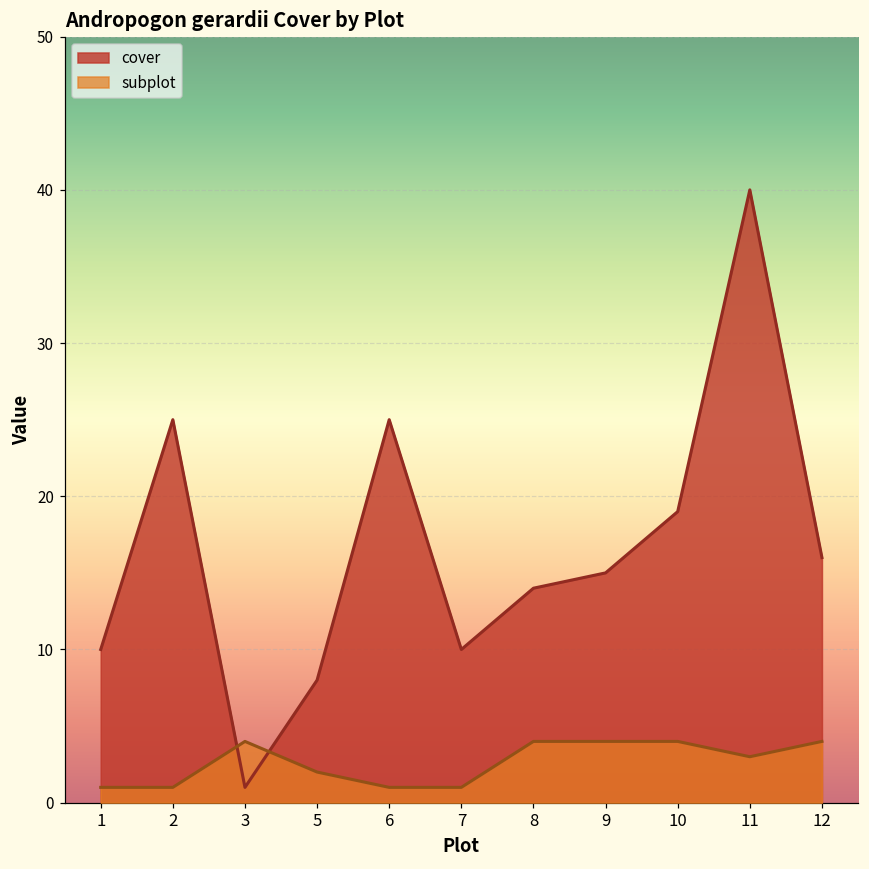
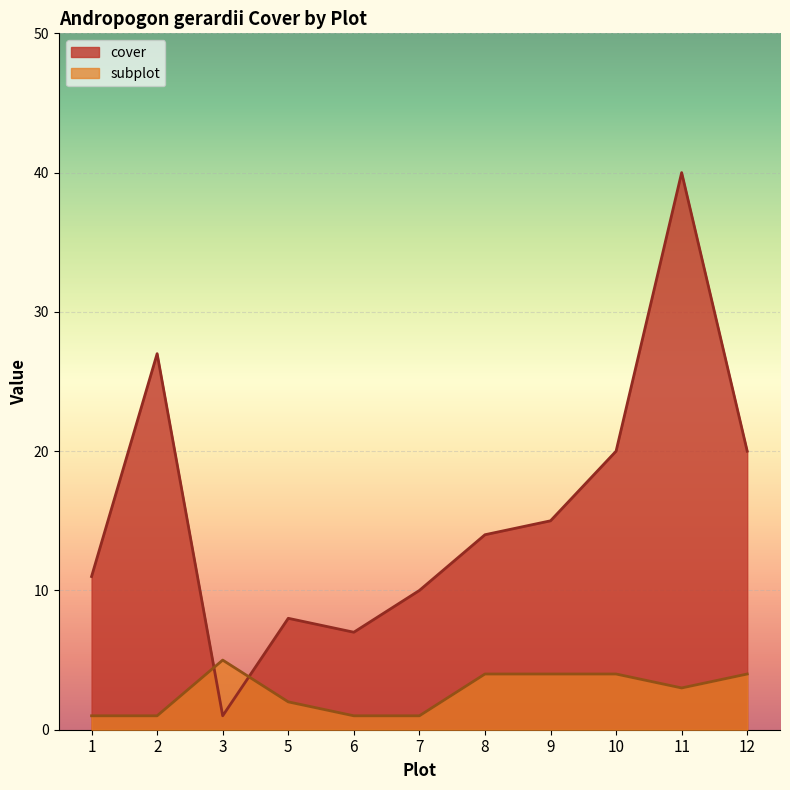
cover, 1: 10 -> 11
cover, 2: 25 -> 27
subplot, 3: 4 -> 5
cover, 6: 25 -> 7
cover, 10: 19 -> 20
cover, 12: 16 -> 20
